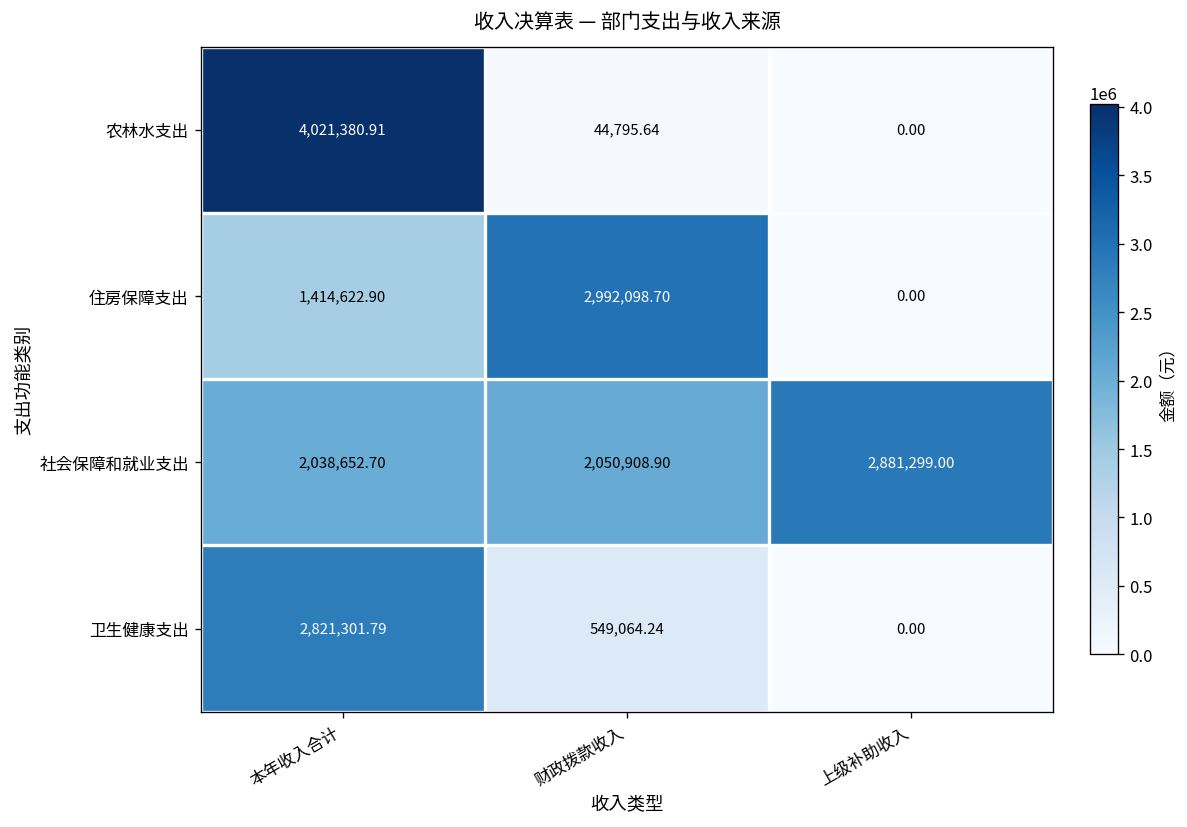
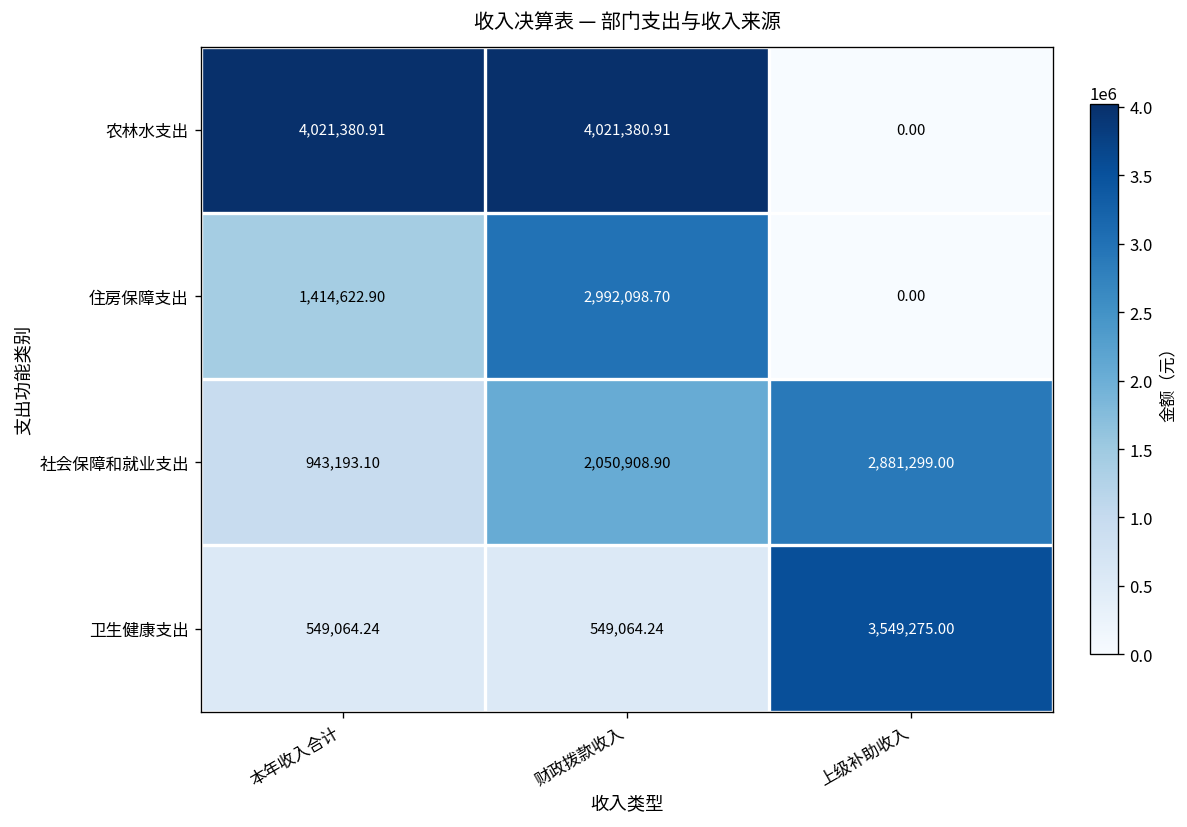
农林水支出, 财政拨款收入: 44,795.64 -> 4,021,380.91
社会保障和就业支出, 本年收入合计: 2,038,652.70 -> 943,193.10
卫生健康支出, 本年收入合计: 2,821,301.79 -> 549,064.24
卫生健康支出, 上级补助收入: 0.00 -> 3,549,275.00
